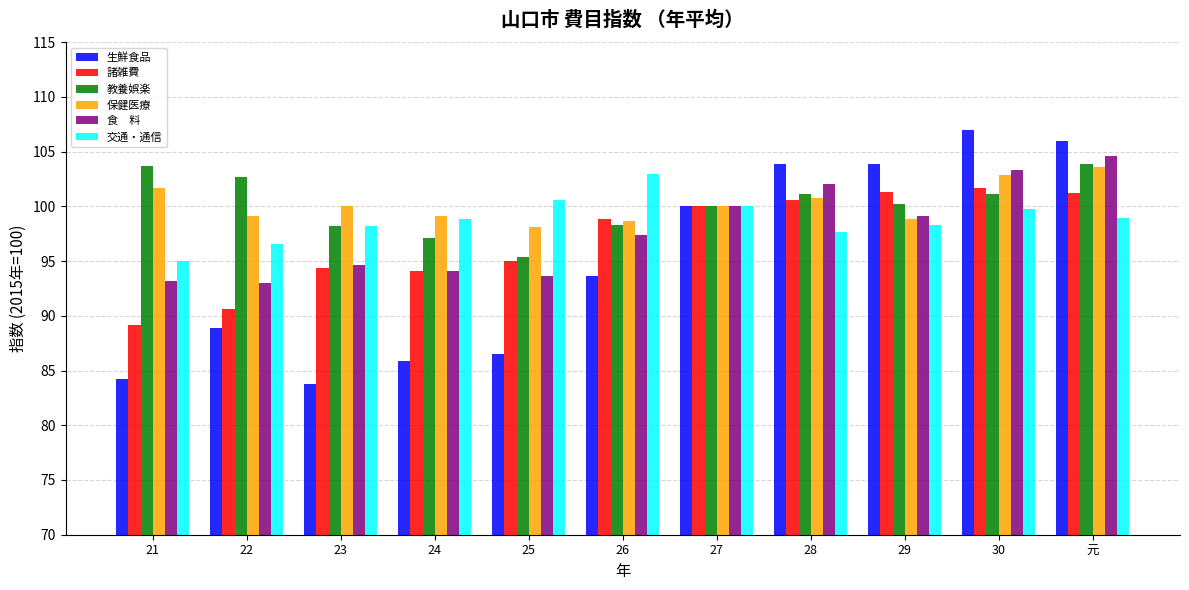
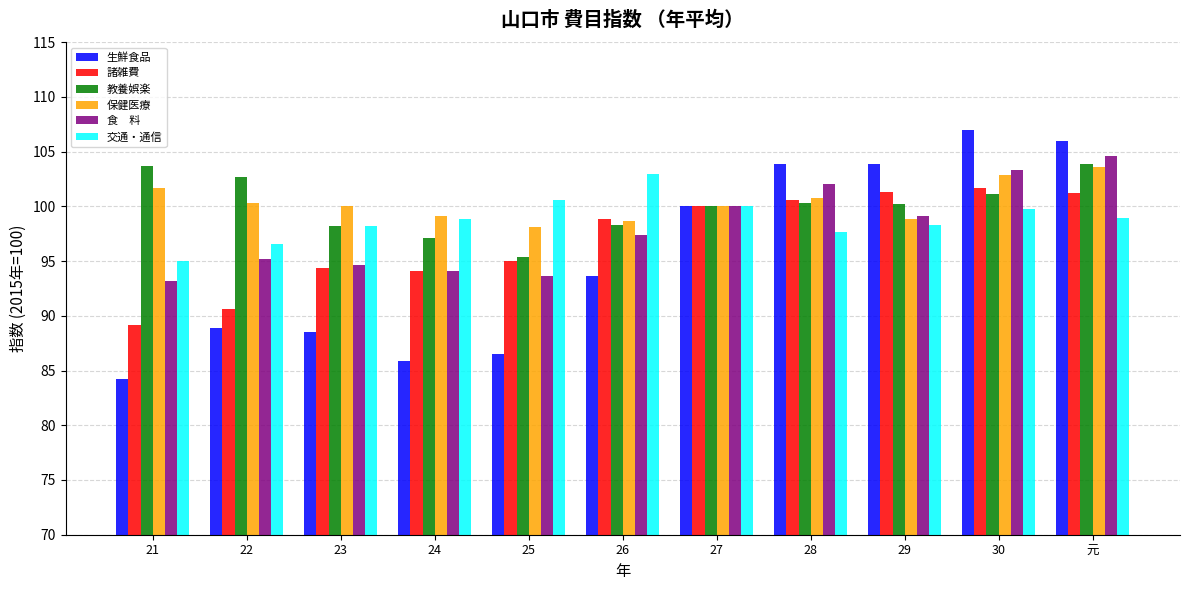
保健医療, 22: 99.1 -> 100.3
食 料, 22: 93.0 -> 95.2
生鮮食品, 23: 83.8 -> 88.5
教養娯楽, 28: 101.1 -> 100.3
